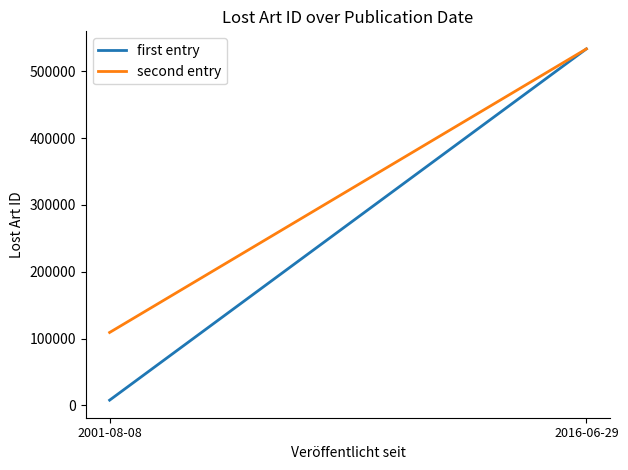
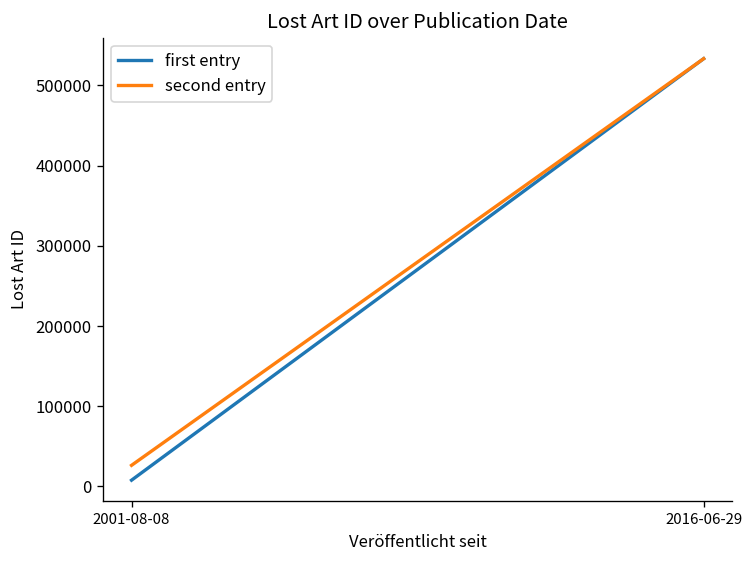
second entry, 2001-08-08: 110000 -> 30000
